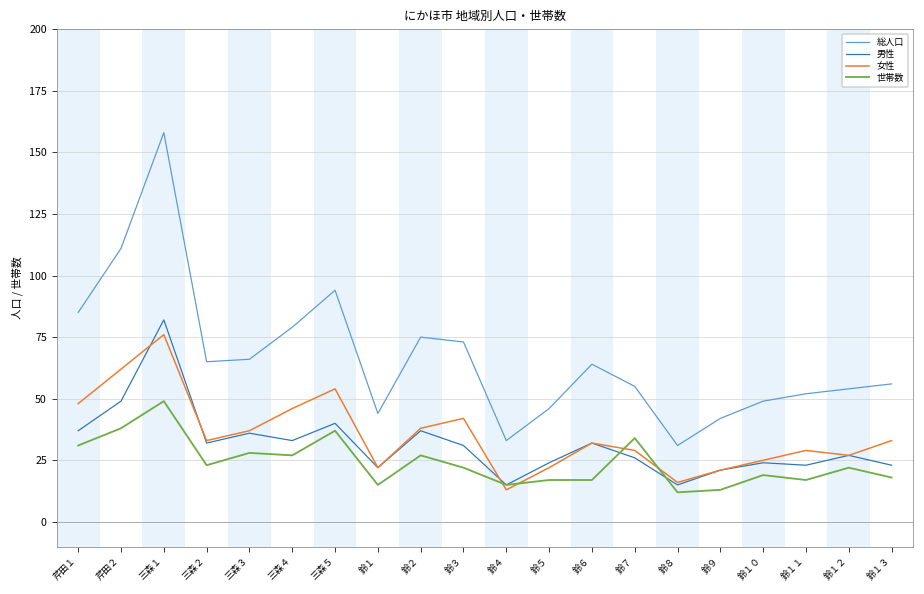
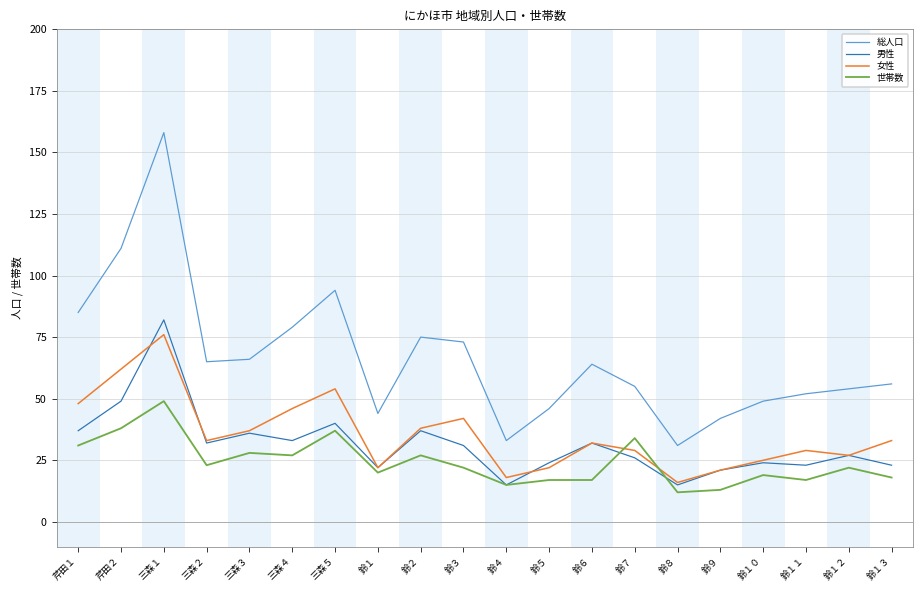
世帯数, 鈴１: 15 -> 20
女性, 鈴４: 13 -> 18
